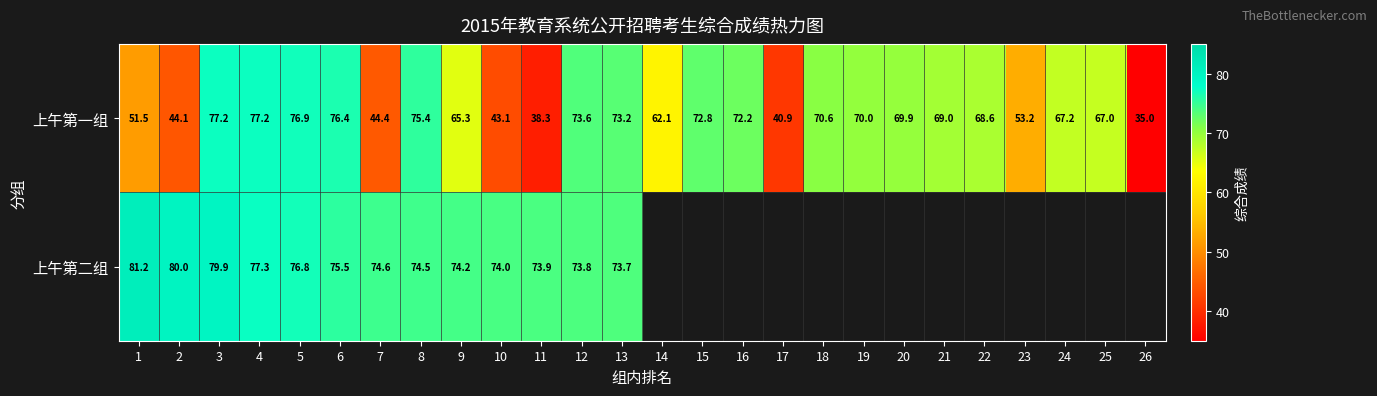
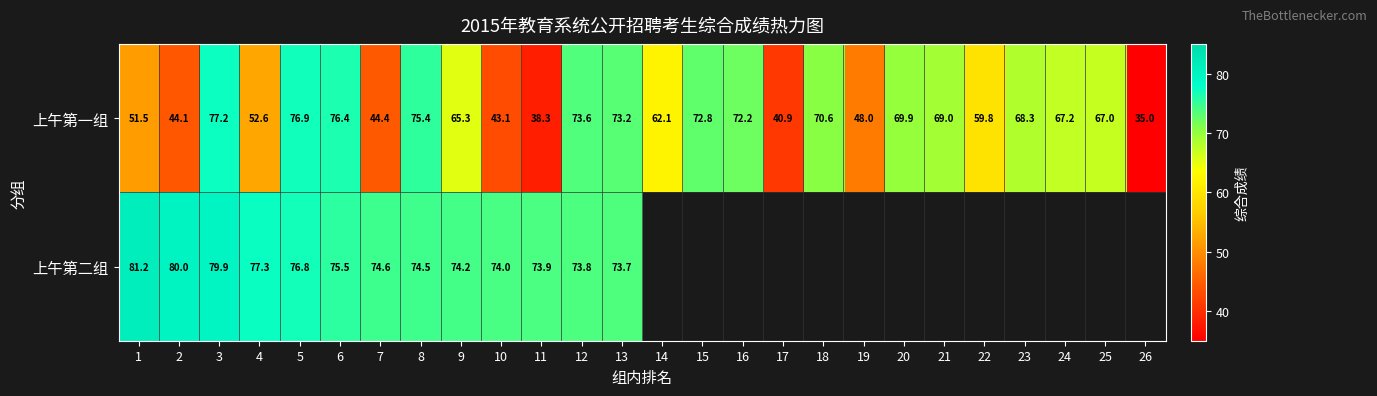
上午第一组, 4: 77.2 -> 52.6
上午第一组, 19: 70.0 -> 48.0
上午第一组, 22: 68.6 -> 59.8
上午第一组, 23: 53.2 -> 68.3
